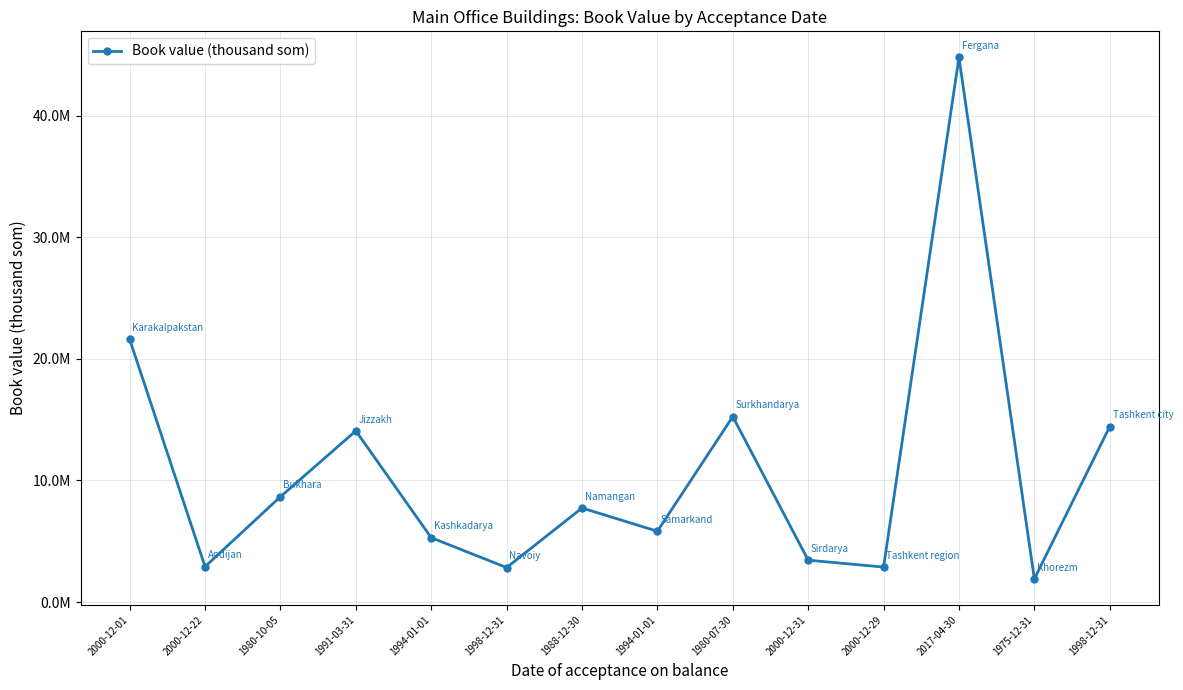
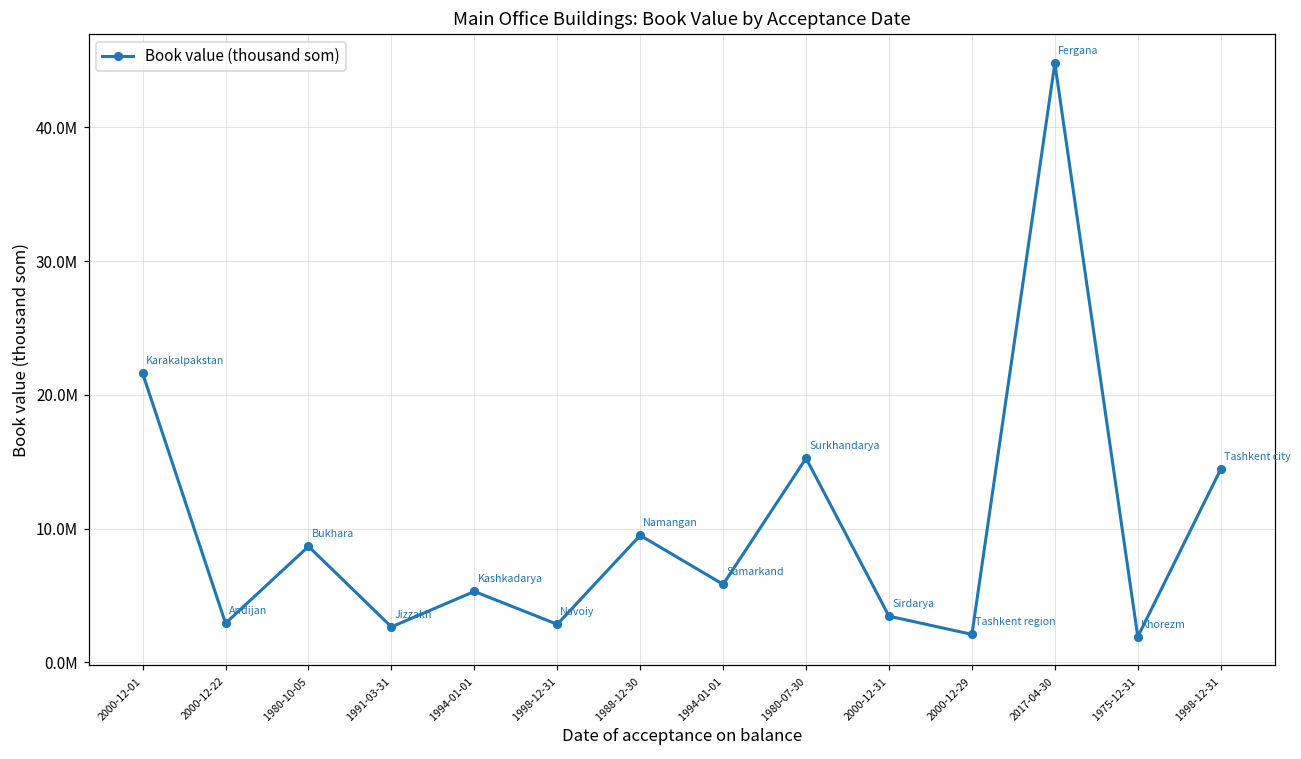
1991-03-31: 14100000 -> 2600000
1988-12-30: 7700000 -> 9500000
2000-12-29: 2900000 -> 2100000
